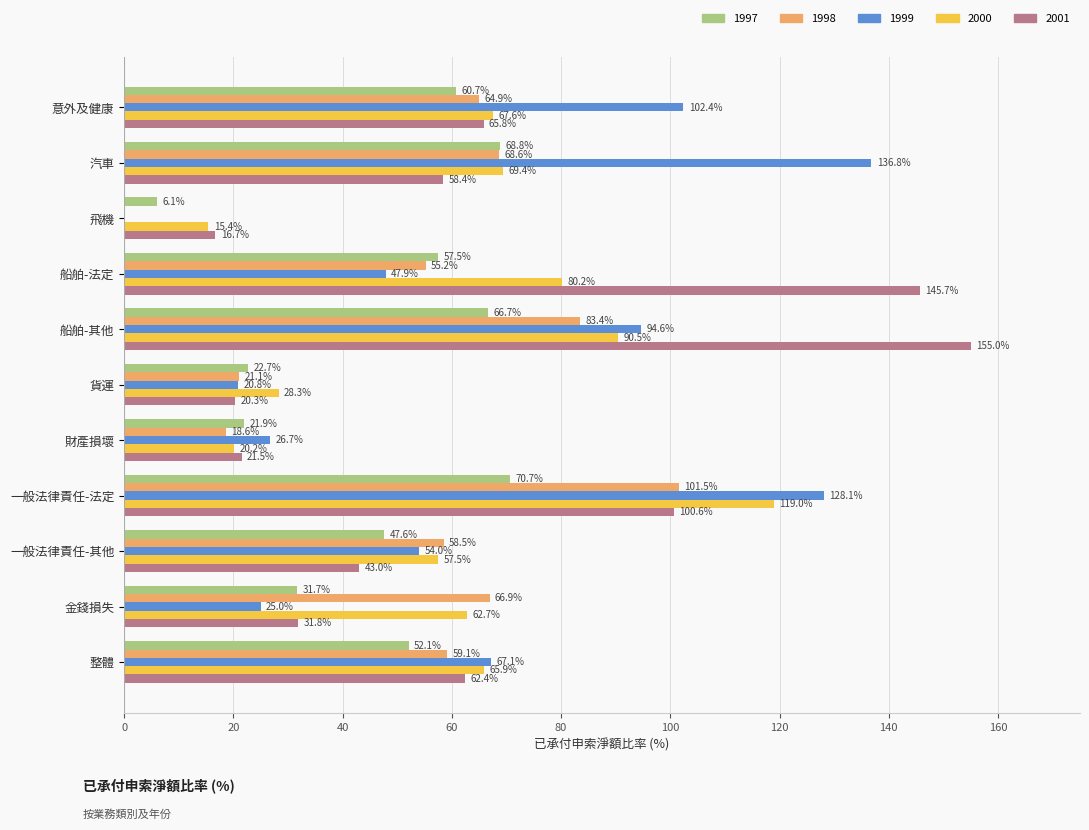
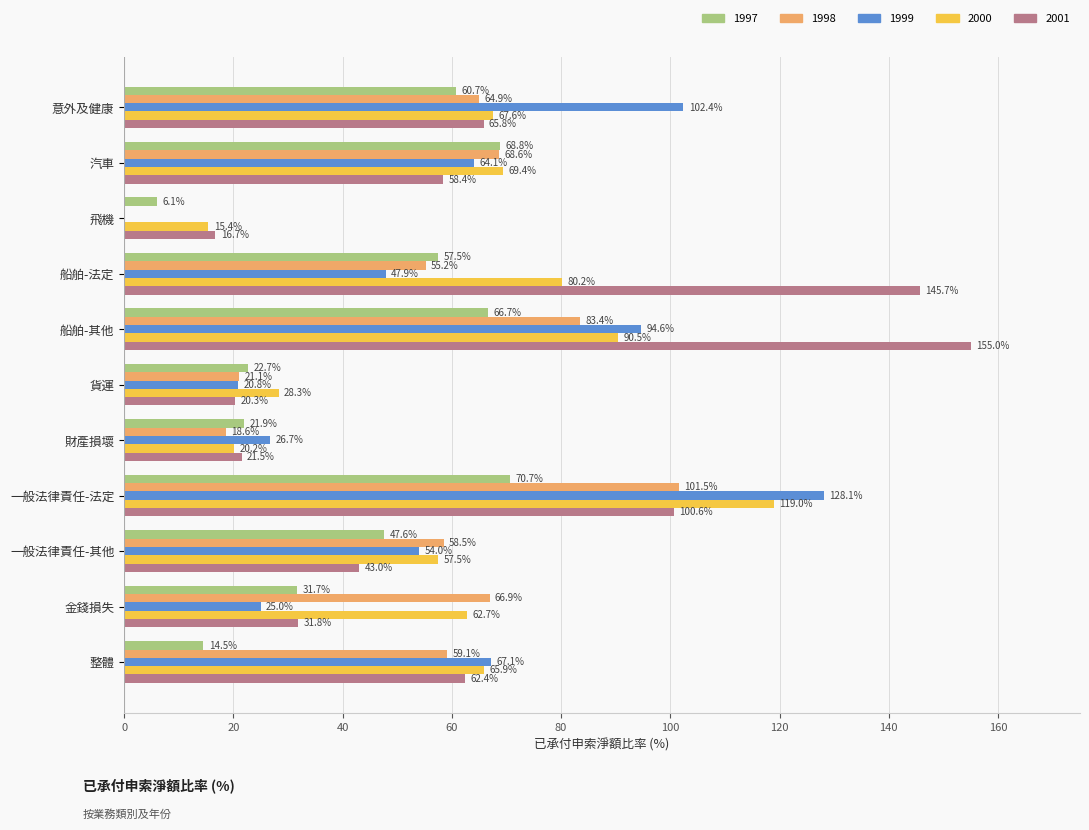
1999, 汽車: 136.8% -> 64.1%
1997, 整體: 52.1% -> 14.5%
